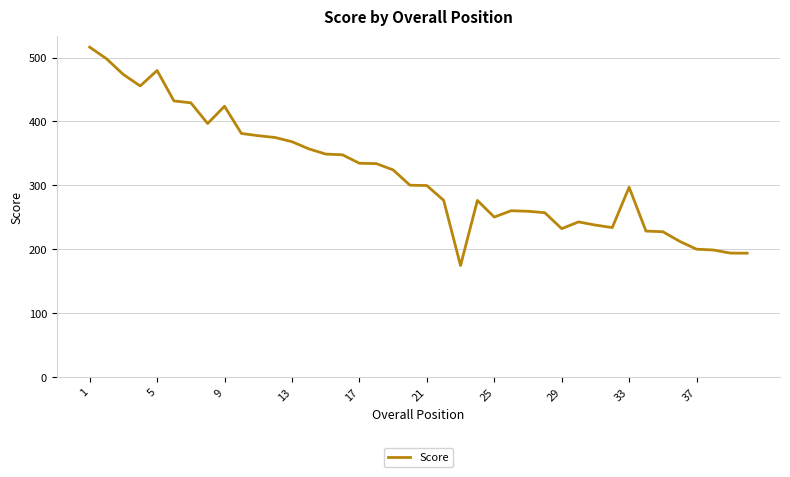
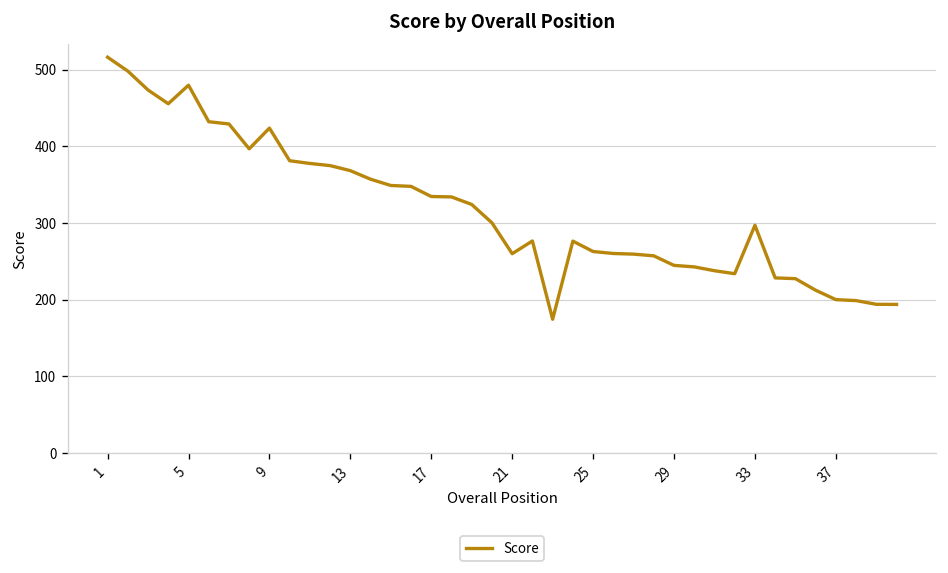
21: 300 -> 260
25: 250 -> 260
29: 230 -> 240
